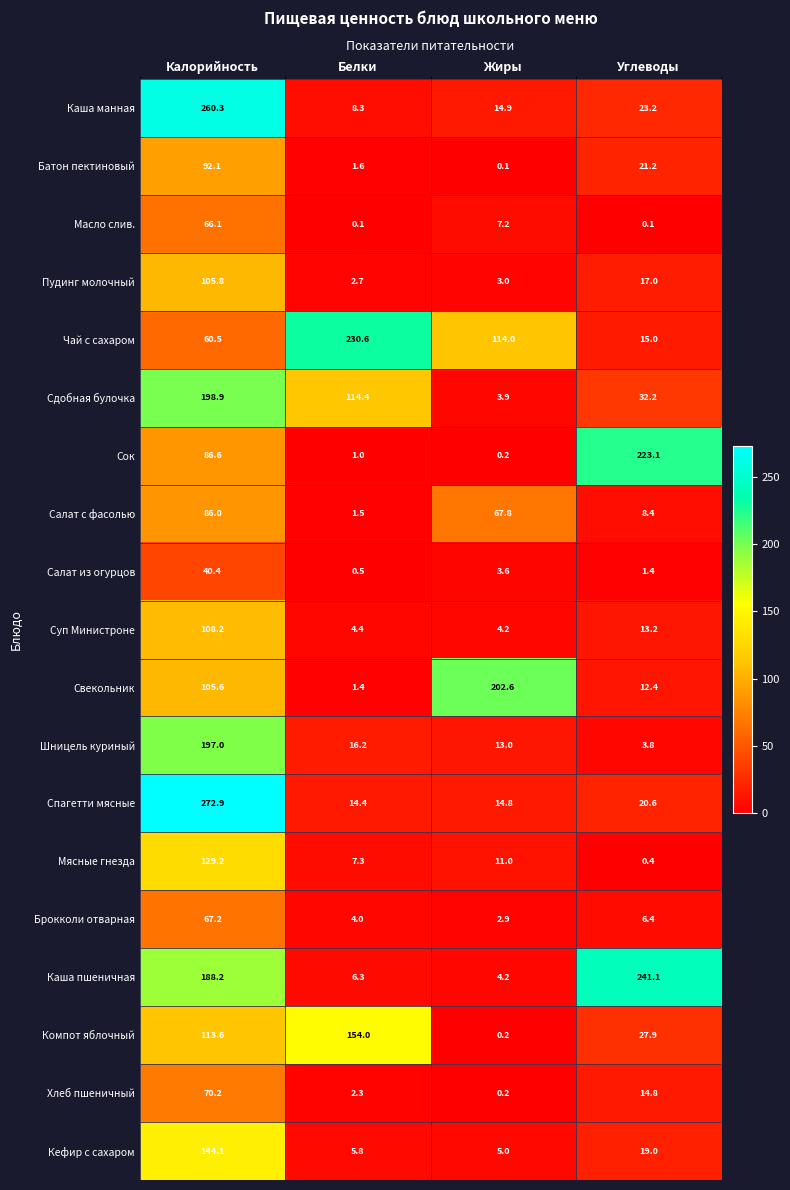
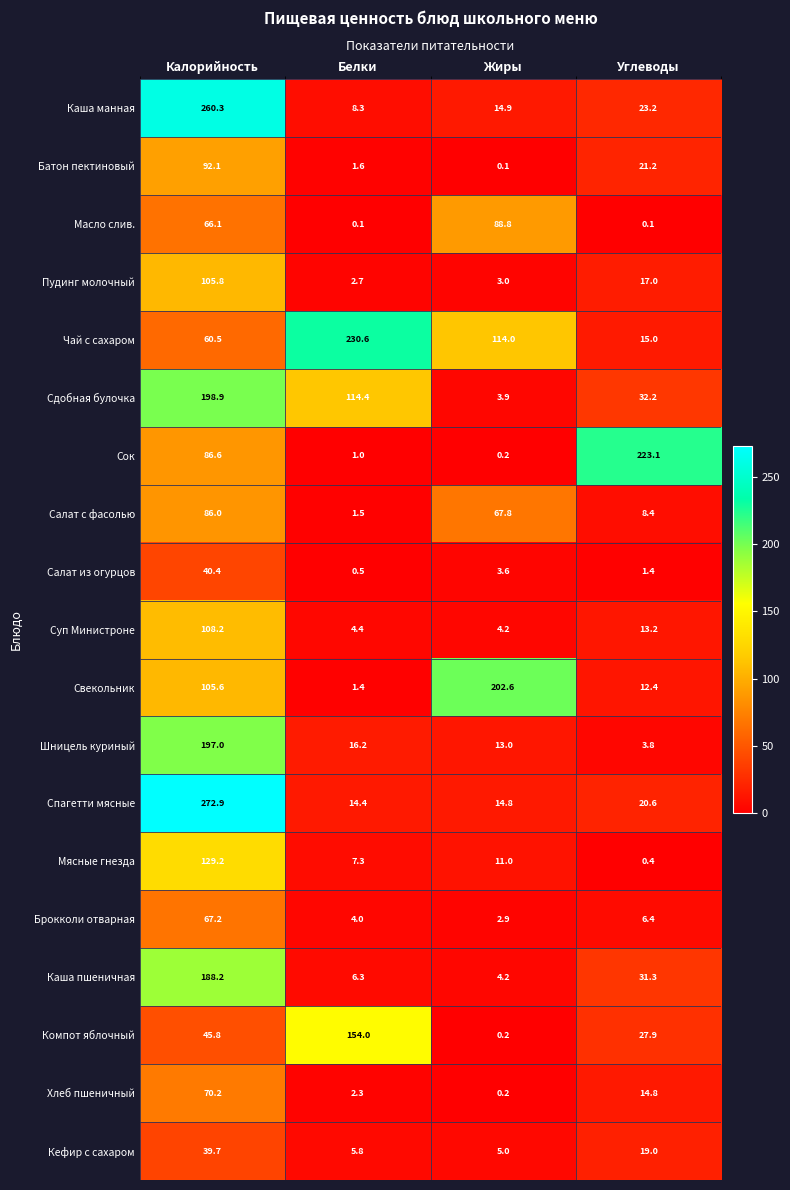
Масло слив., Жиры: 7.2 -> 88.8
Каша пшеничная, Углеводы: 241.1 -> 31.3
Компот яблочный, Калорийность: 113.6 -> 45.8
Кефир с сахаром, Калорийность: 144.1 -> 39.7
